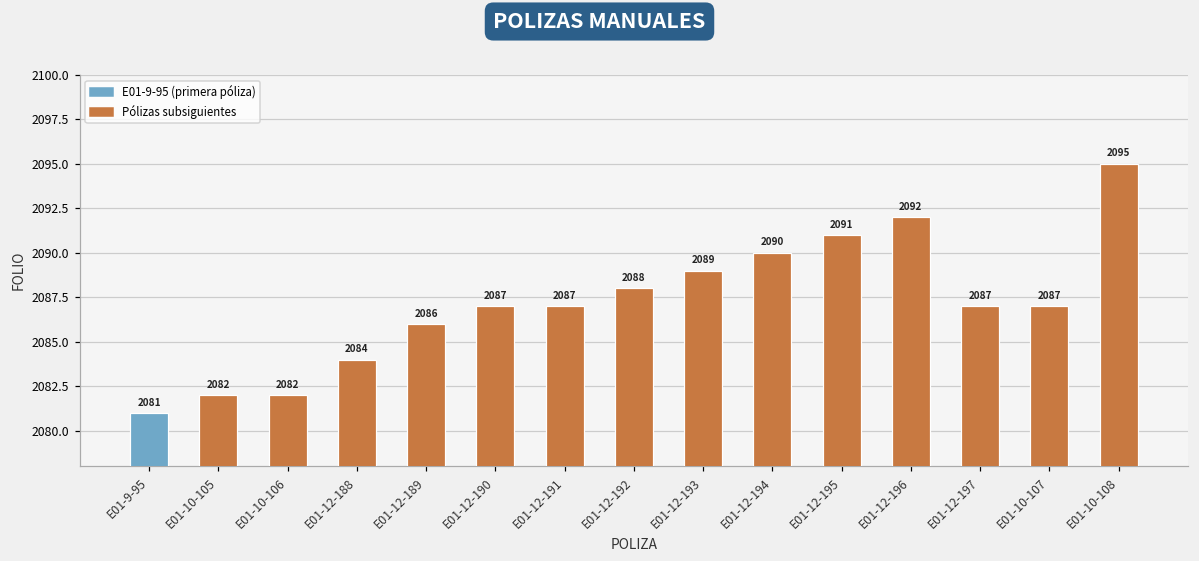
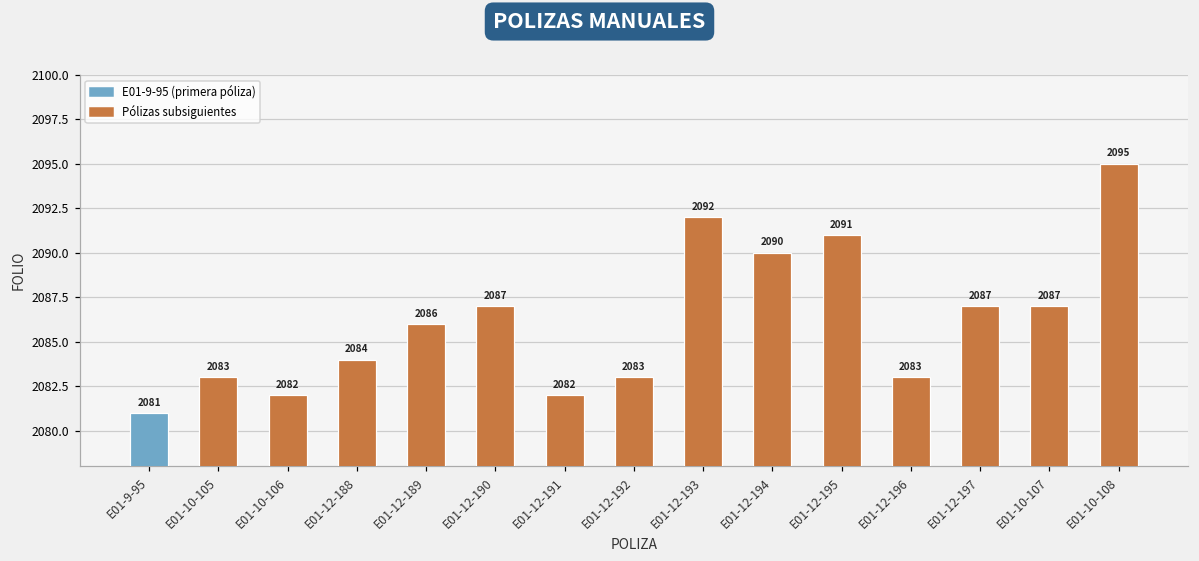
E01-10-105: 2082 -> 2083
E01-12-191: 2087 -> 2082
E01-12-192: 2088 -> 2083
E01-12-193: 2089 -> 2092
E01-12-196: 2092 -> 2083
